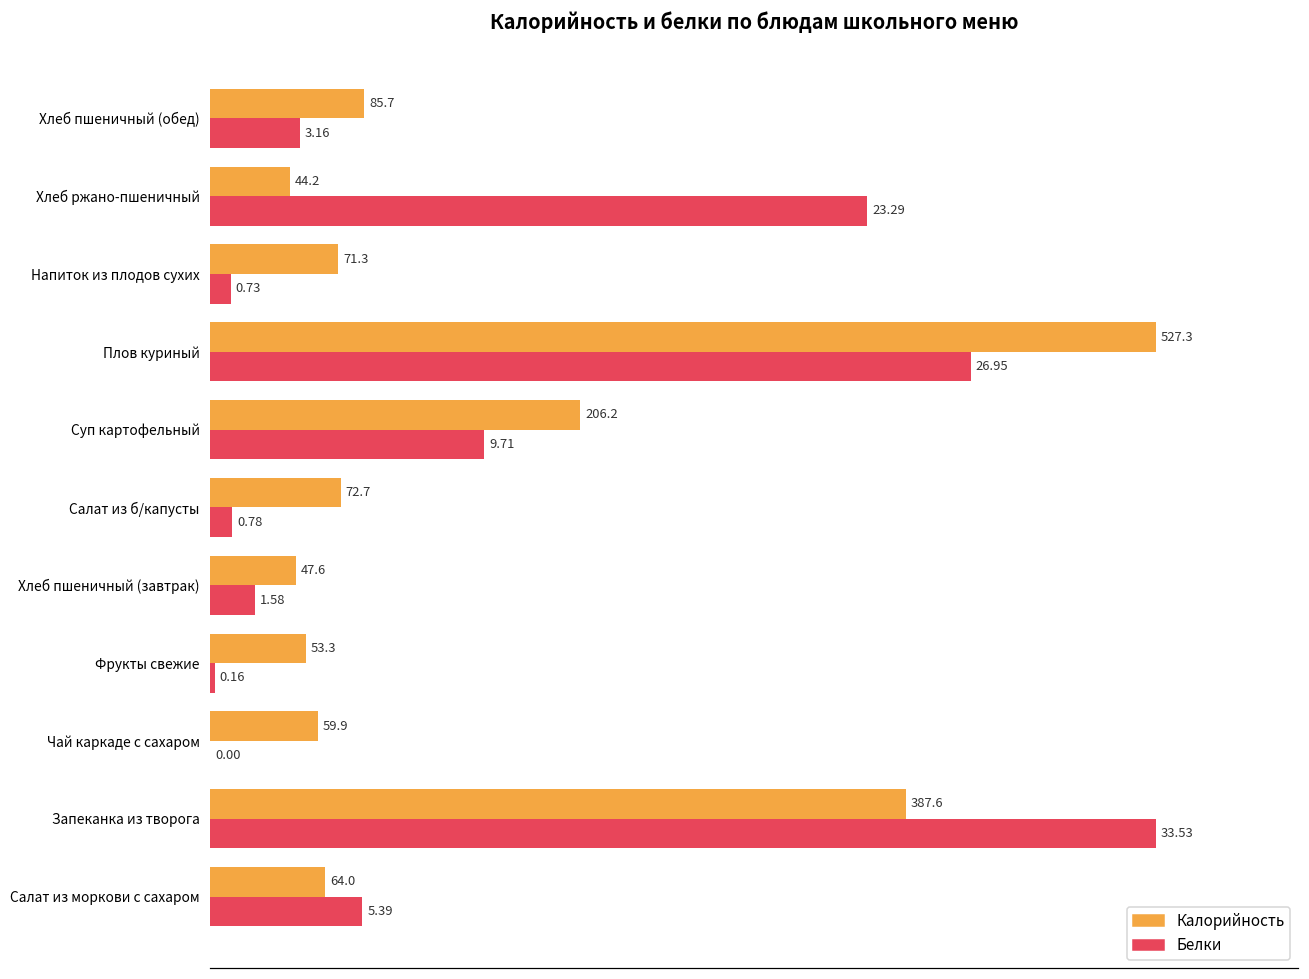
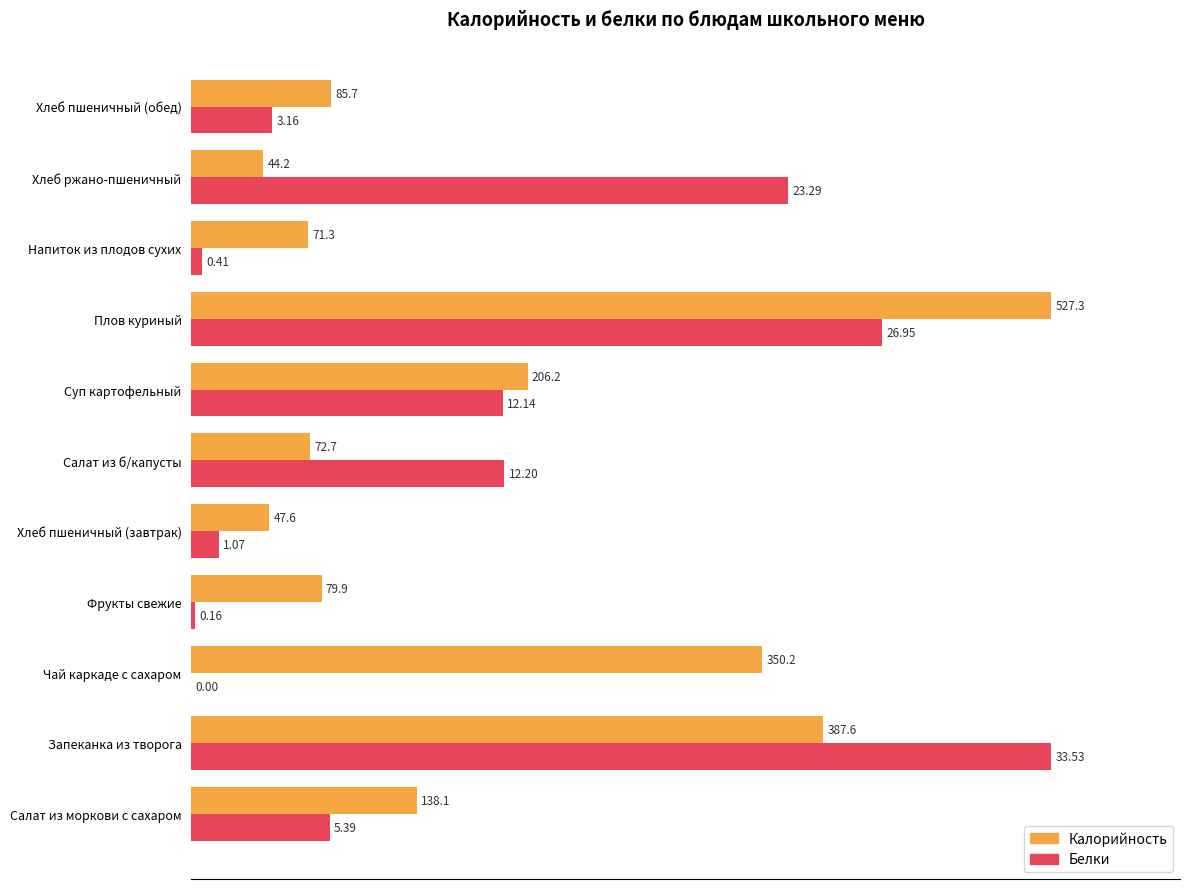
Белки, Напиток из плодов сухих: 0.73 -> 0.41
Белки, Суп картофельный: 9.71 -> 12.14
Белки, Салат из б/капусты: 0.78 -> 12.20
Белки, Хлеб пшеничный (завтрак): 1.58 -> 1.07
Калорийность, Фрукты свежие: 53.3 -> 79.9
Калорийность, Чай каркаде с сахаром: 59.9 -> 350.2
Калорийность, Салат из моркови с сахаром: 64.0 -> 138.1
